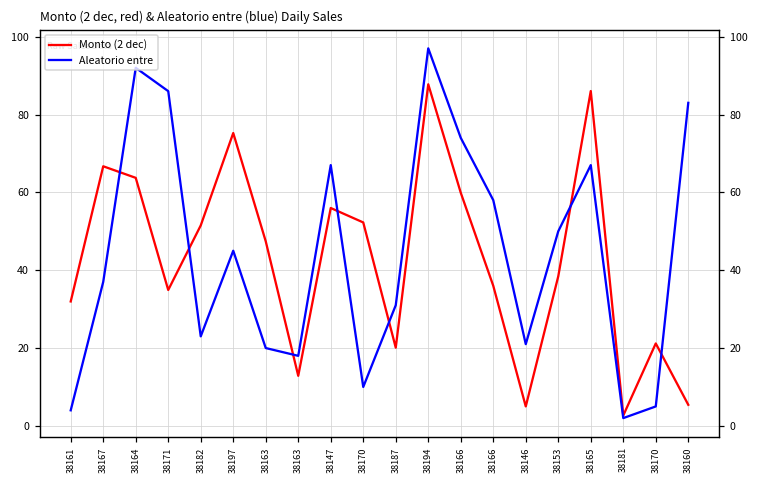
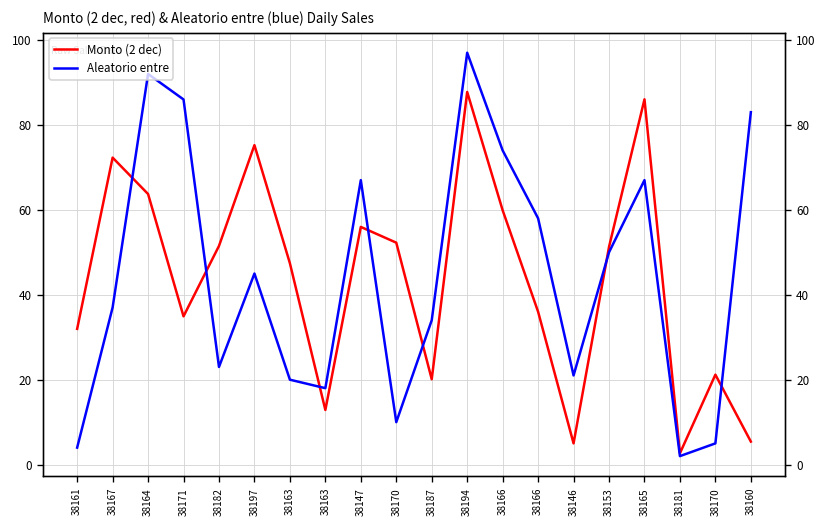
Monto (2 dec), 38167: 67 -> 72
Aleatorio entre, 38187: 31 -> 34
Monto (2 dec), 38153: 38 -> 51
